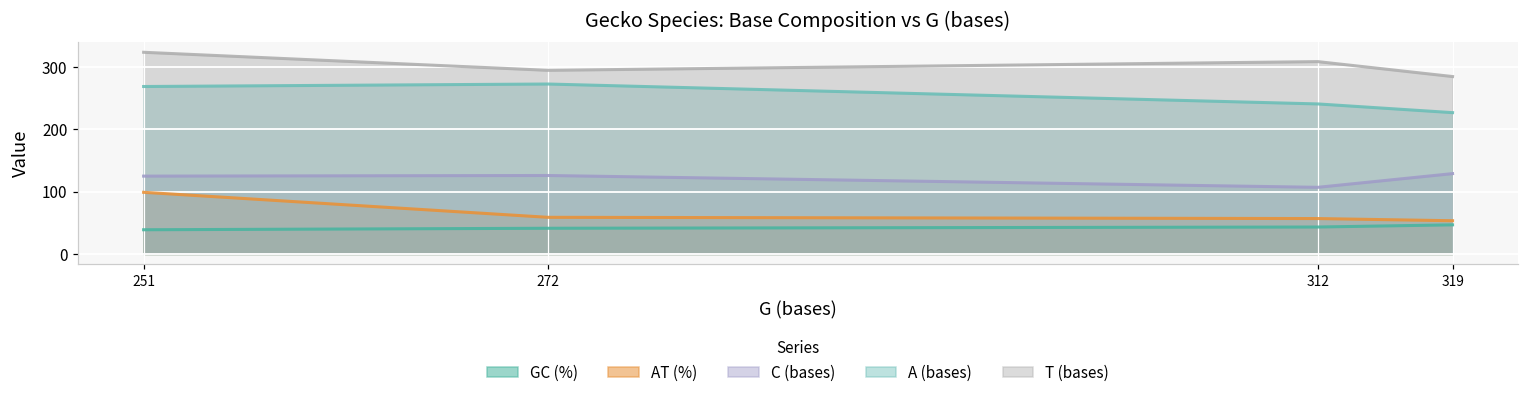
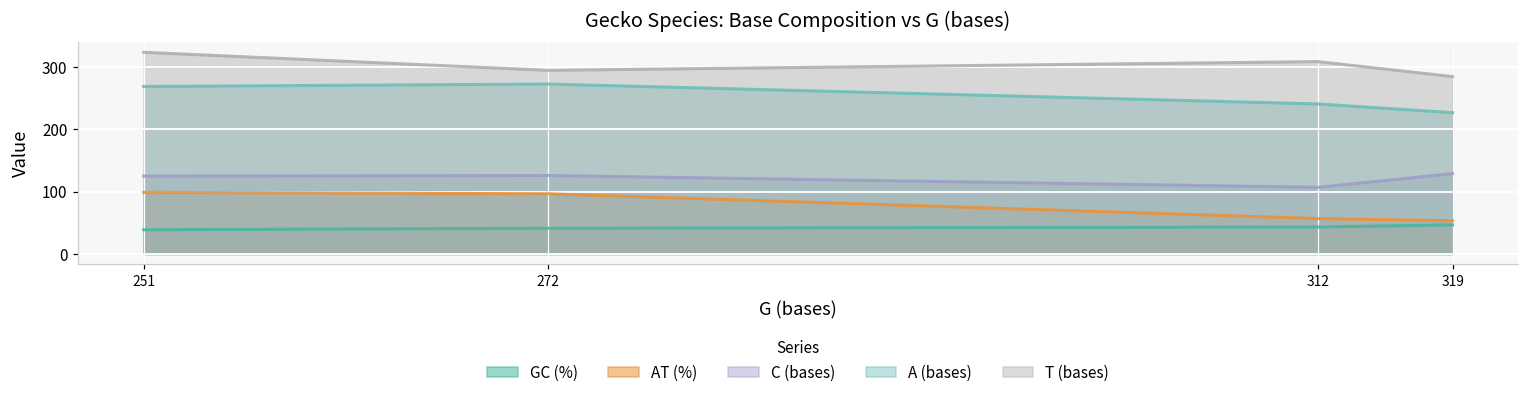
AT (%), 272: 60 -> 100
